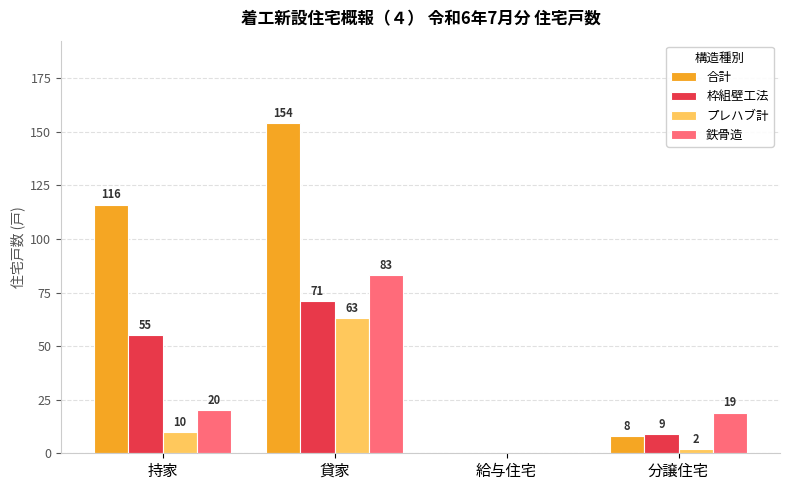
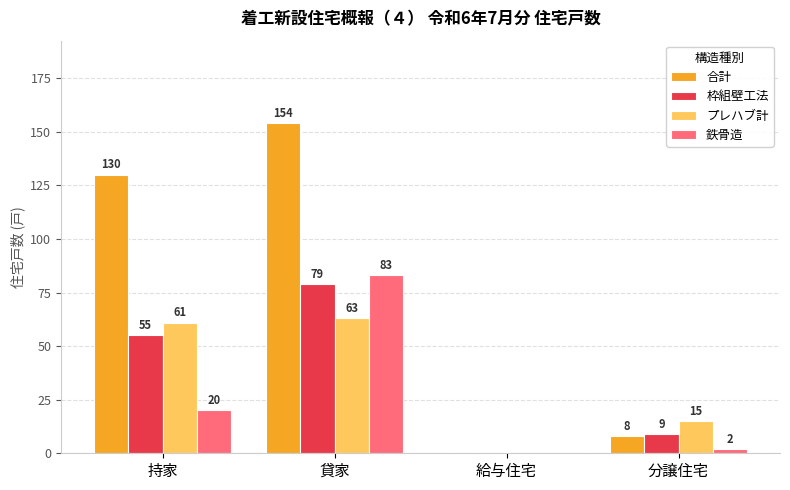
合計, 持家: 116 -> 130
プレハブ計, 持家: 10 -> 61
枠組壁工法, 貸家: 71 -> 79
プレハブ計, 分譲住宅: 2 -> 15
鉄骨造, 分譲住宅: 19 -> 2
